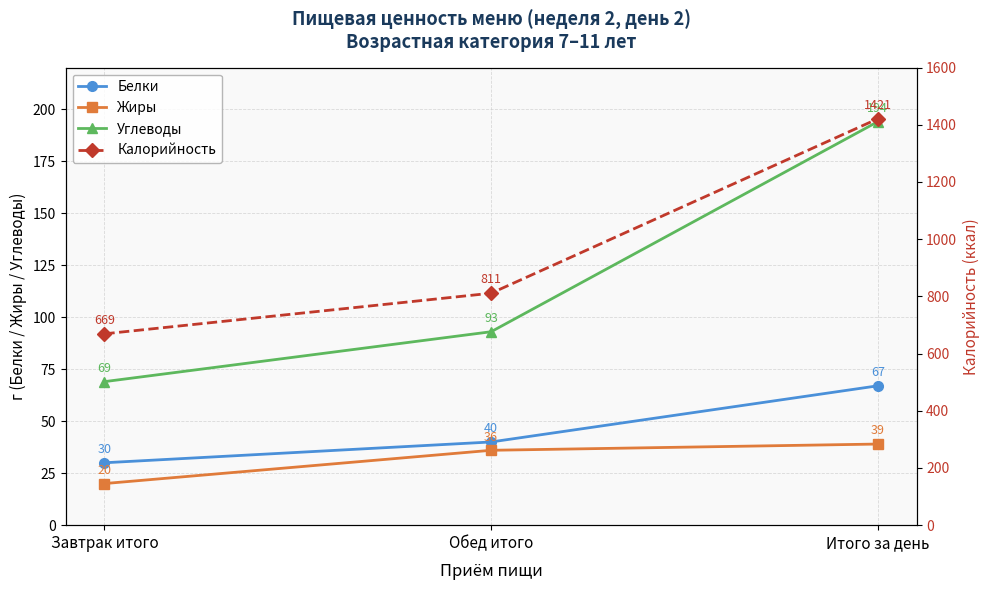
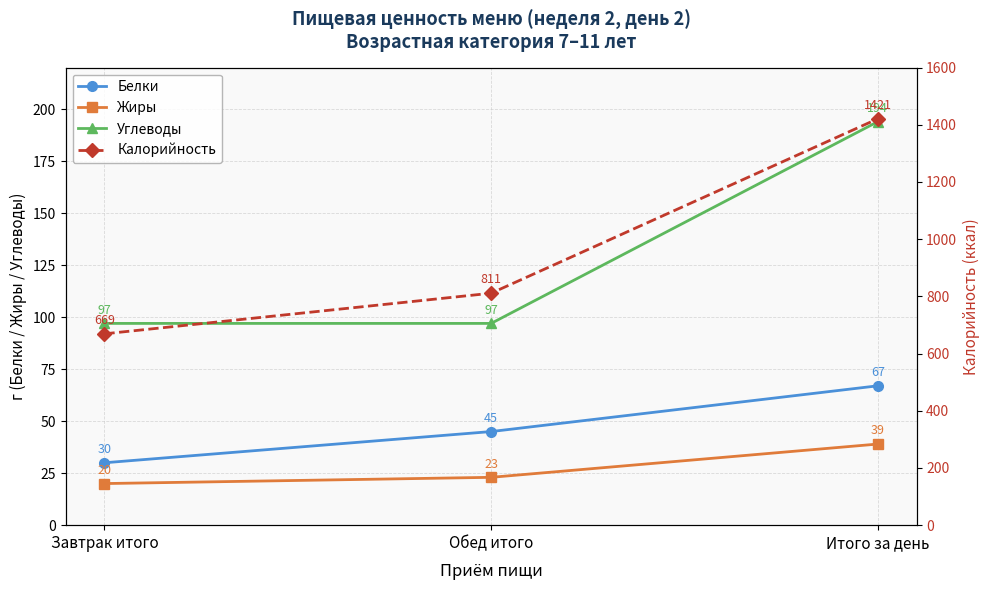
Углеводы, Завтрак итого: 69 -> 97
Белки, Обед итого: 40 -> 45
Жиры, Обед итого: 36 -> 23
Углеводы, Обед итого: 93 -> 97
